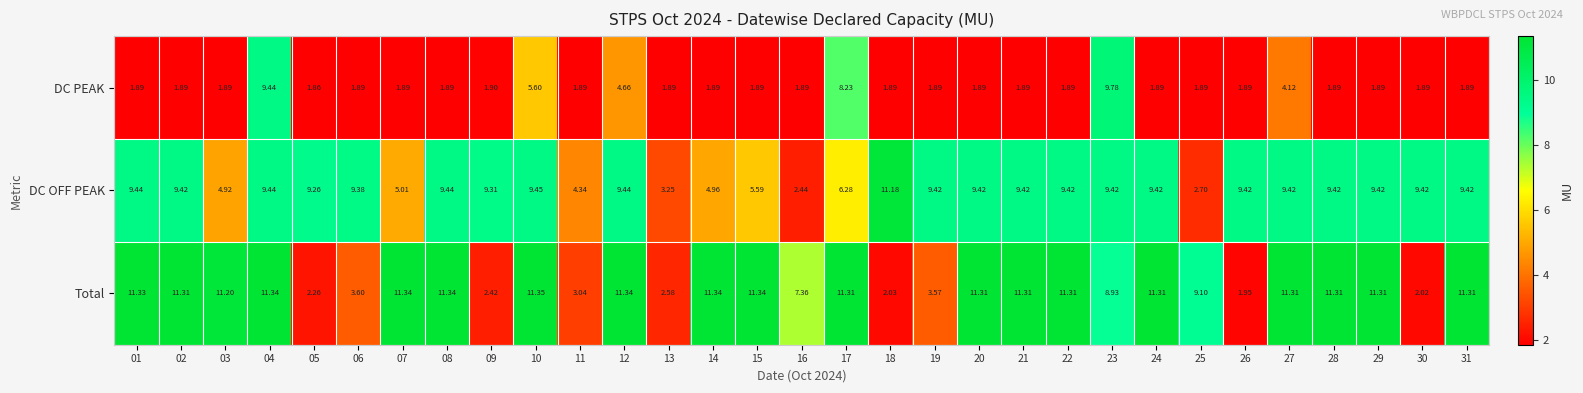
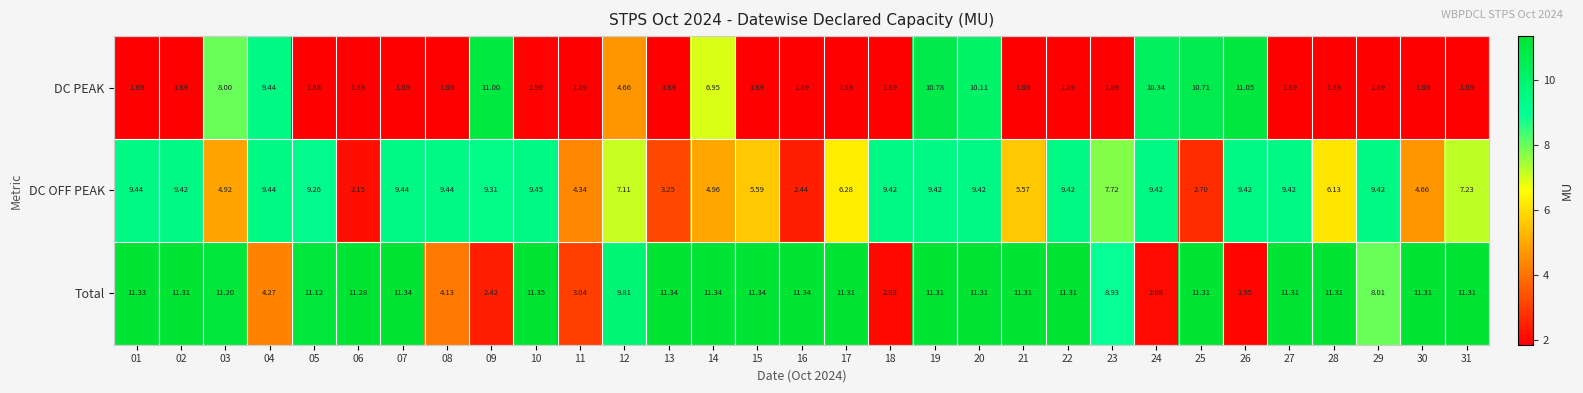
DC PEAK, 03: 1.89 -> 8.00
DC PEAK, 09: 1.90 -> 11.00
DC PEAK, 10: 5.60 -> 1.90
DC PEAK, 14: 1.89 -> 6.95
DC PEAK, 17: 8.23 -> 1.89
DC PEAK, 19: 1.89 -> 10.78
DC PEAK, 20: 1.89 -> 10.11
DC PEAK, 23: 9.78 -> 1.89
DC PEAK, 24: 1.89 -> 10.34
DC PEAK, 25: 1.89 -> 10.71
DC PEAK, 26: 1.89 -> 11.05
DC PEAK, 27: 4.12 -> 1.89
DC OFF PEAK, 06: 9.38 -> 2.15
DC OFF PEAK, 07: 5.01 -> 9.44
DC OFF PEAK, 12: 9.44 -> 7.11
DC OFF PEAK, 18: 11.18 -> 9.42
DC OFF PEAK, 21: 9.42 -> 5.57
DC OFF PEAK, 23: 9.42 -> 7.72
DC OFF PEAK, 28: 9.42 -> 6.13
DC OFF PEAK, 30: 9.42 -> 4.66
DC OFF PEAK, 31: 9.42 -> 7.23
Total, 04: 11.34 -> 4.27
Total, 05: 2.26 -> 11.12
Total, 06: 3.60 -> 11.28
Total, 08: 11.34 -> 4.13
Total, 12: 11.34 -> 9.81
Total, 13: 2.58 -> 11.34
Total, 16: 7.36 -> 11.34
Total, 19: 3.57 -> 11.31
Total, 24: 11.31 -> 2.08
Total, 25: 9.10 -> 11.31
Total, 29: 11.31 -> 8.01
Total, 30: 2.02 -> 11.31
